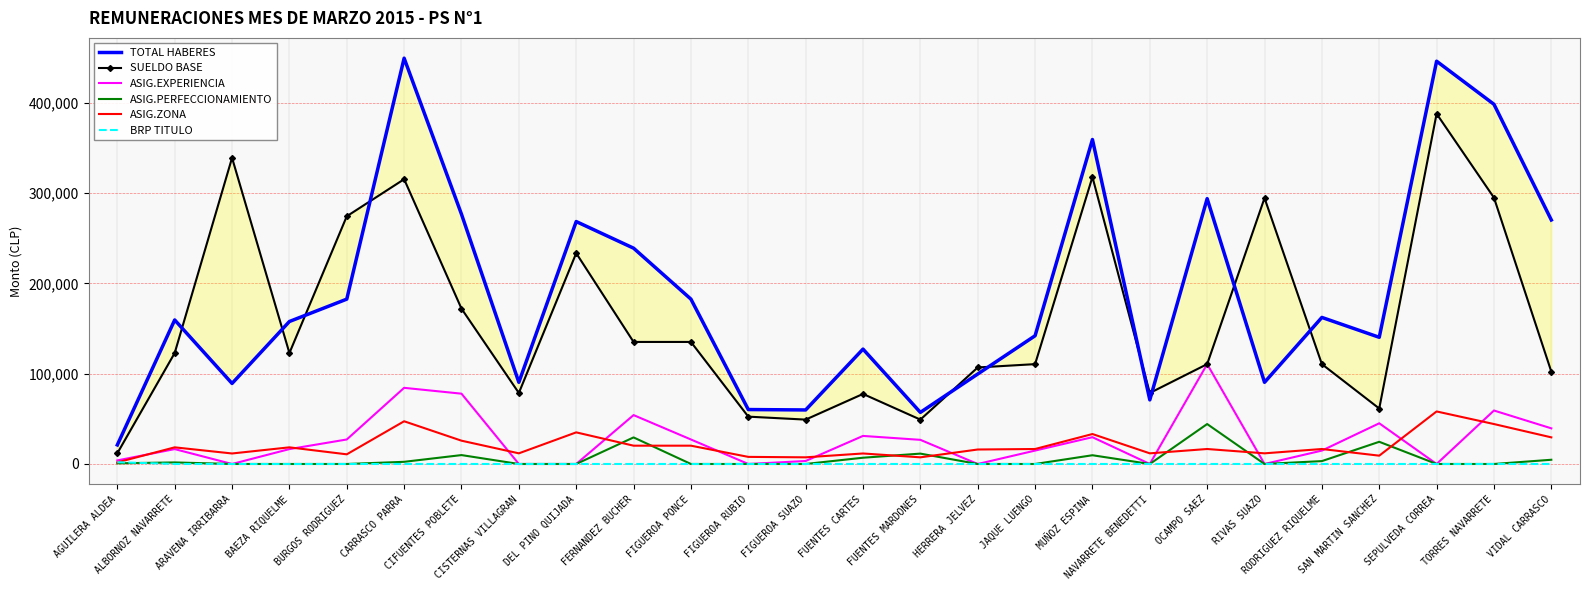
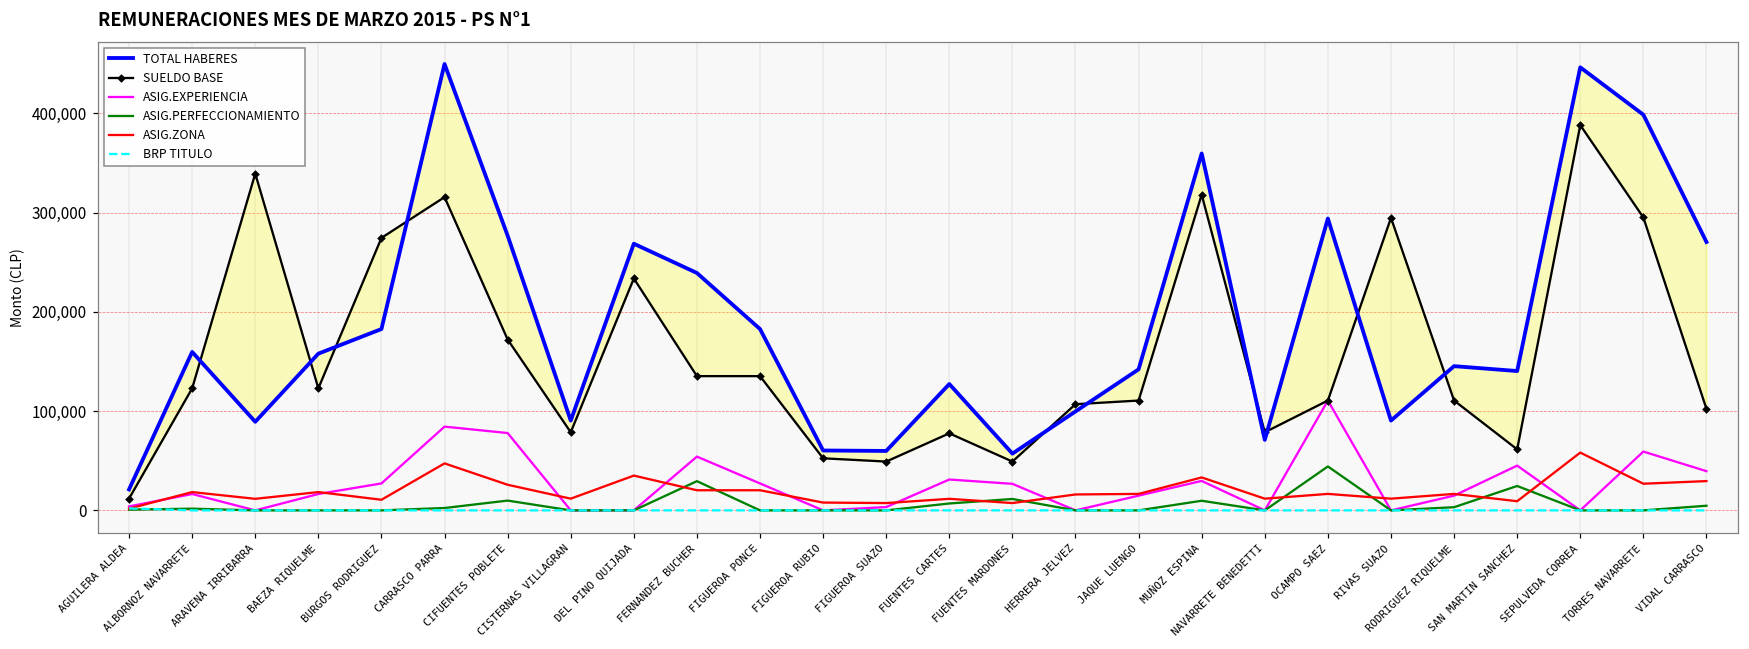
TOTAL HABERES, RODRIGUEZ RIQUELME: 160,000 -> 150,000
ASIG.ZONA, TORRES NAVARRETE: 40,000 -> 30,000
